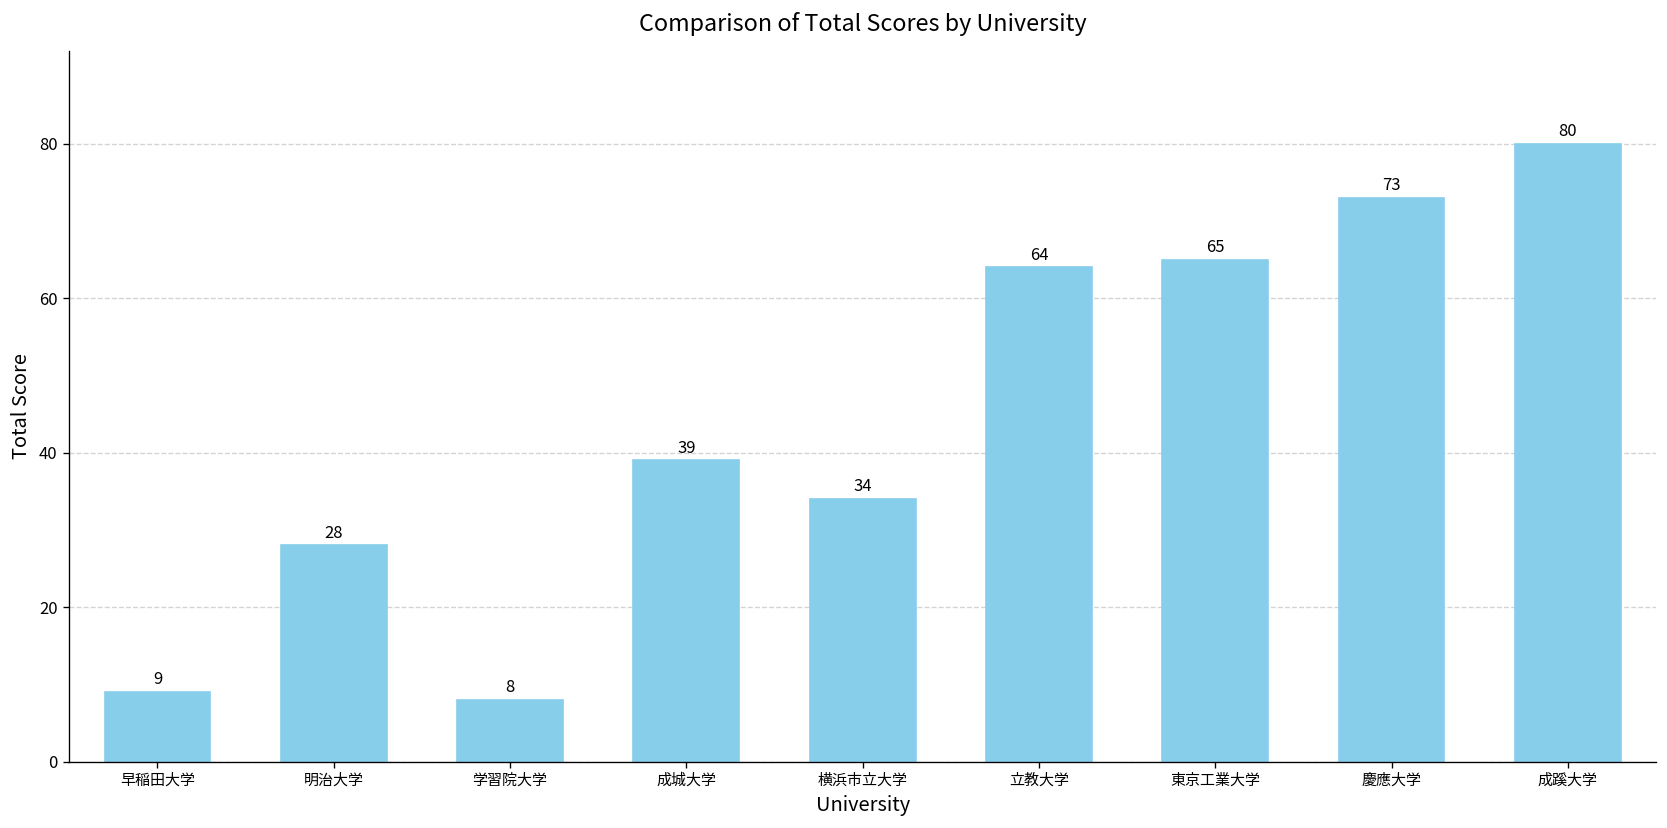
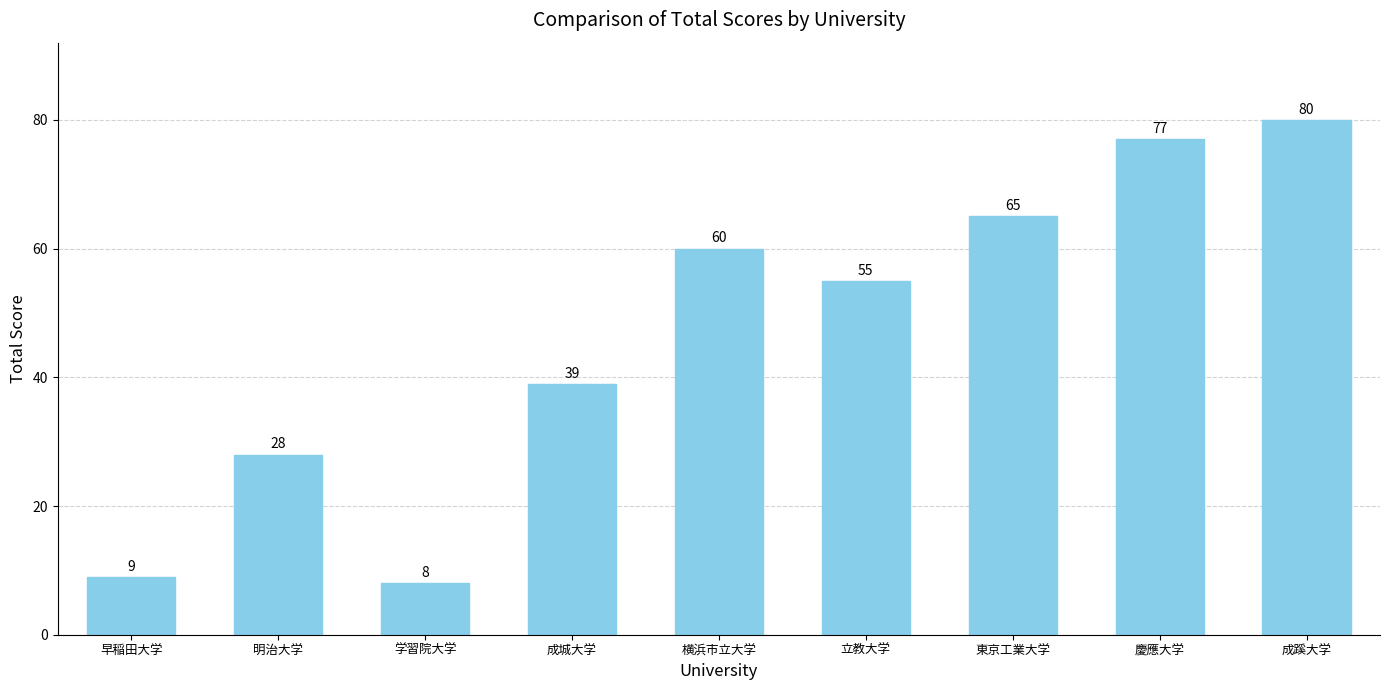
横浜市立大学: 34 -> 60
立教大学: 64 -> 55
慶應大学: 73 -> 77
